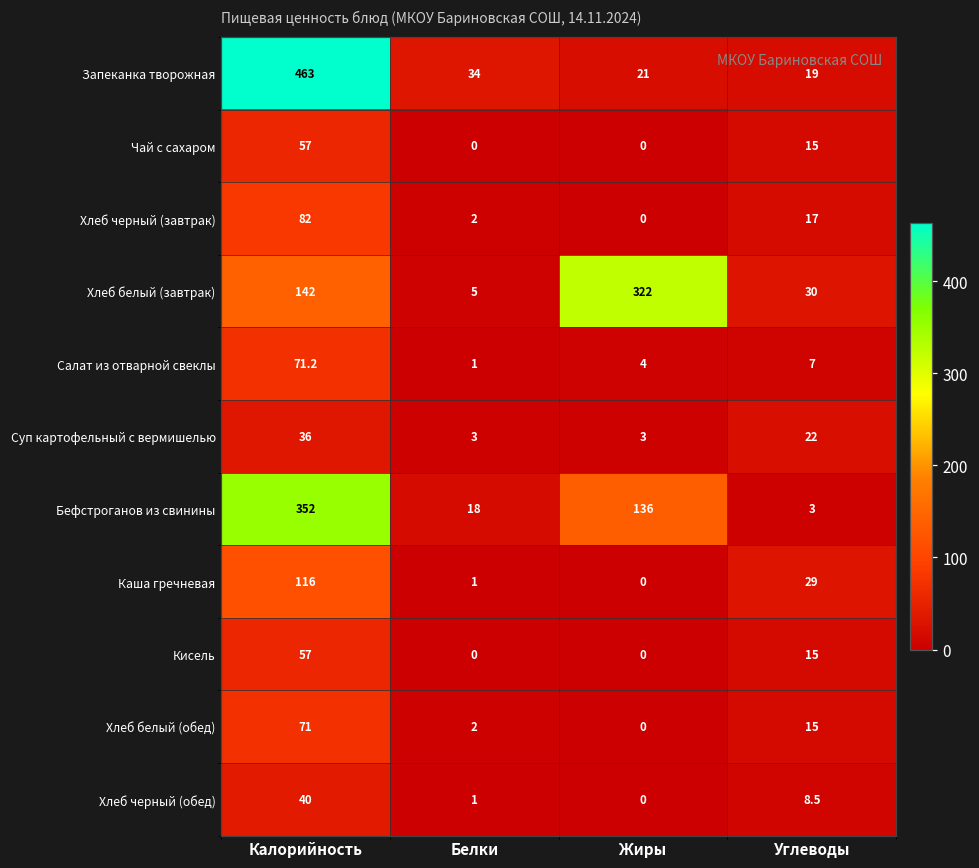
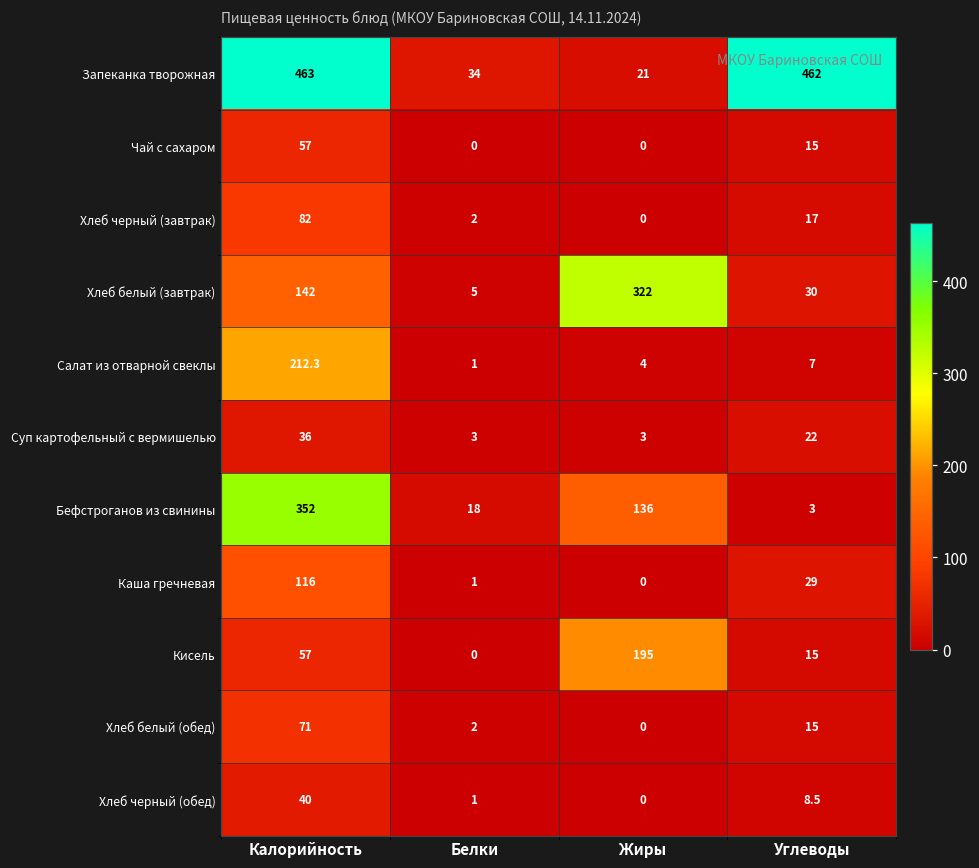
Запеканка творожная, Углеводы: 19 -> 462
Салат из отварной свеклы, Калорийность: 71.2 -> 212.3
Кисель, Жиры: 0 -> 195
